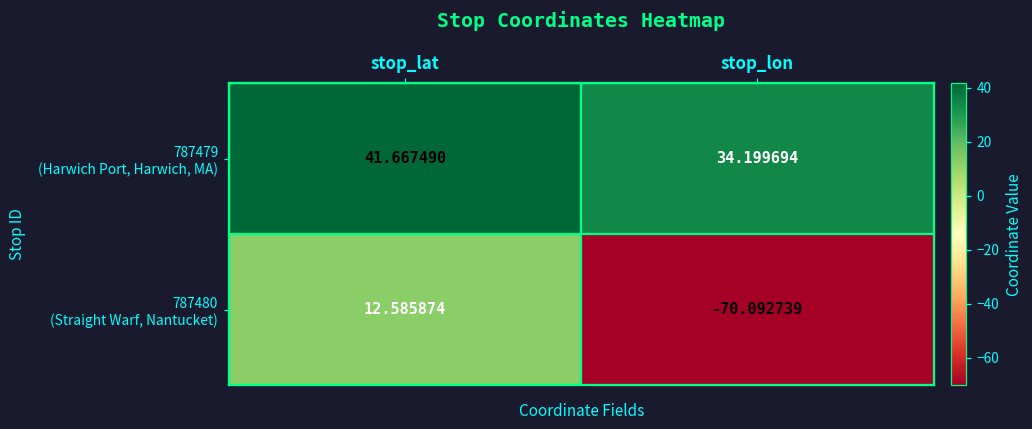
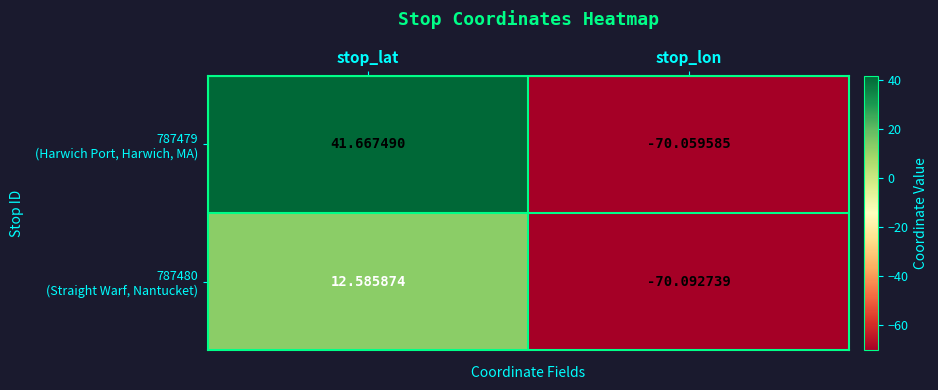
787479 (Harwich Port, Harwich, MA), stop_lon: 34.199694 -> -70.059585
